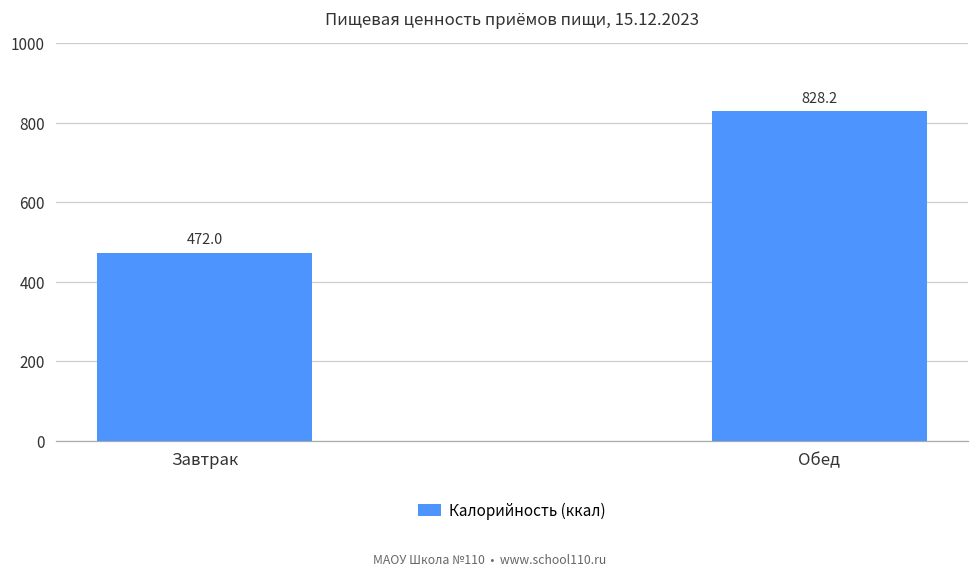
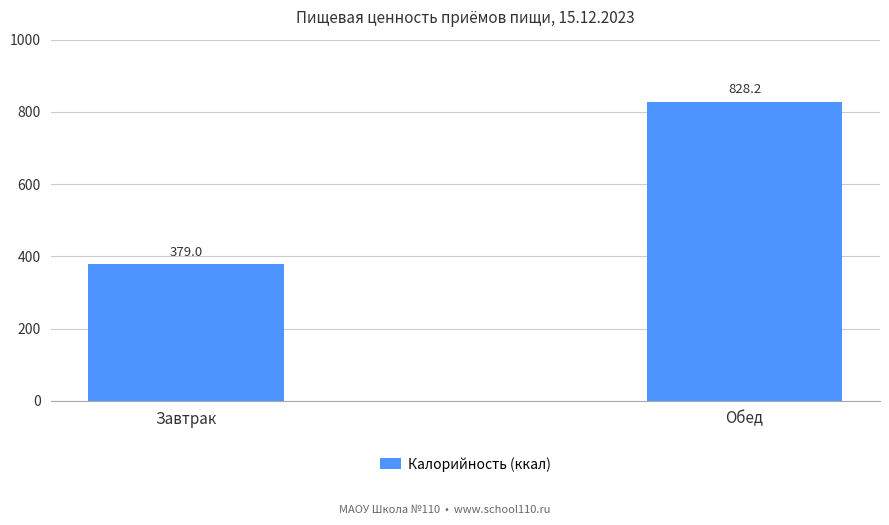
Завтрак: 472.0 -> 379.0
